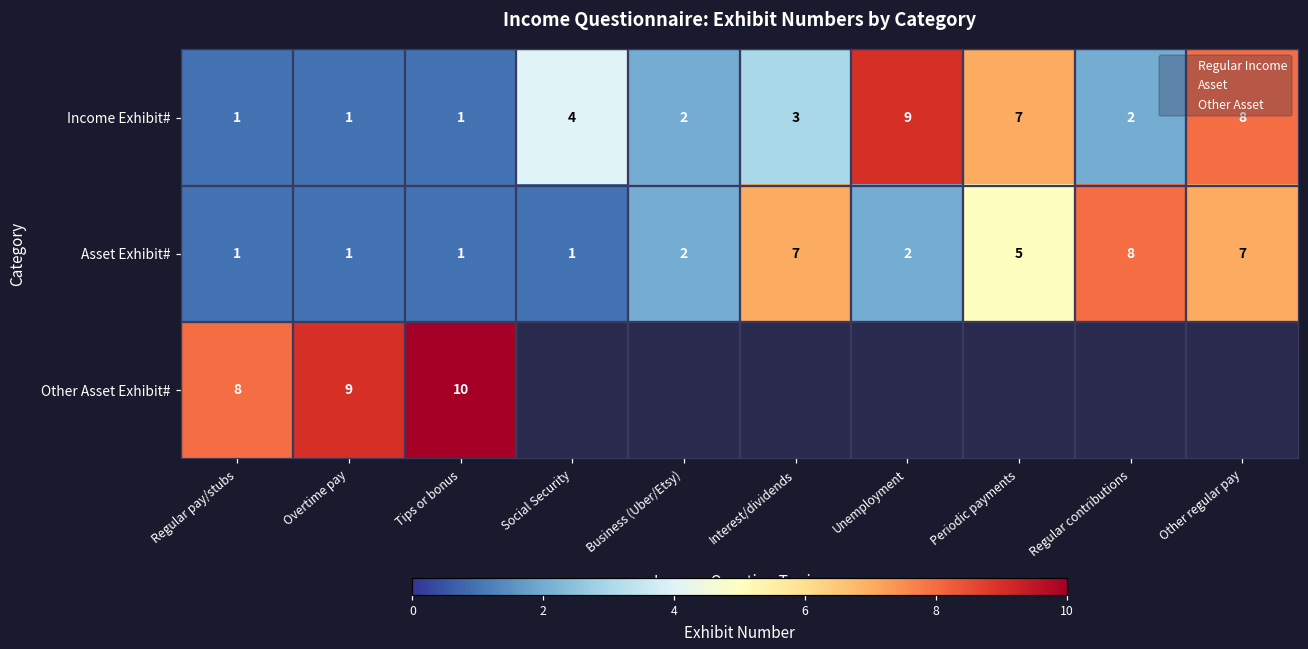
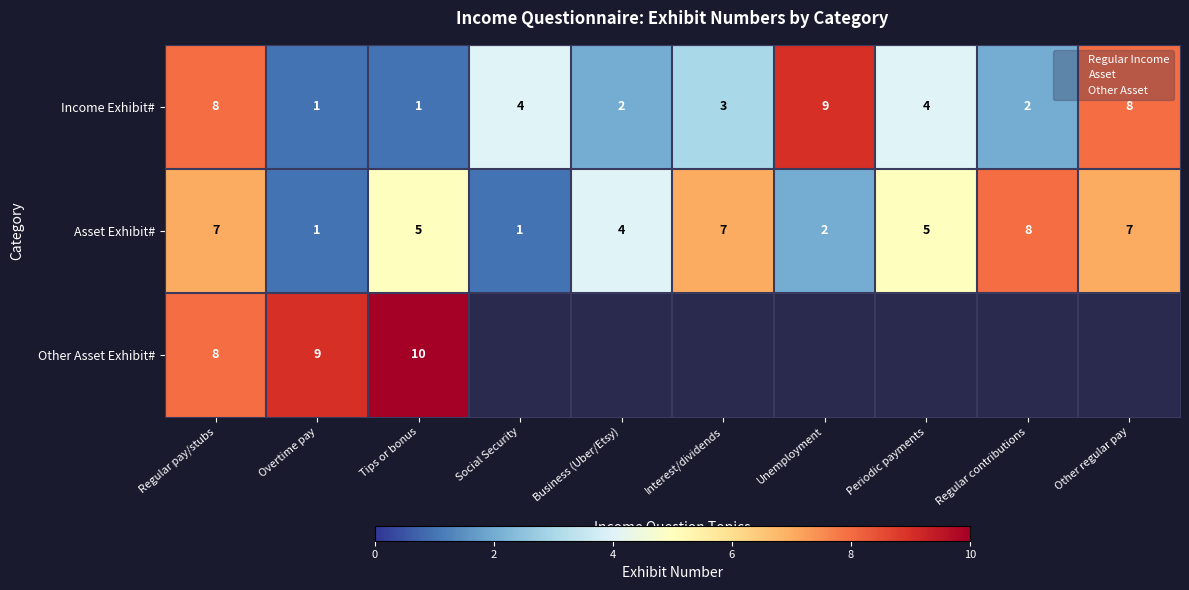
Income Exhibit#, Regular pay/stubs: 1 -> 8
Income Exhibit#, Periodic payments: 7 -> 4
Asset Exhibit#, Regular pay/stubs: 1 -> 7
Asset Exhibit#, Tips or bonus: 1 -> 5
Asset Exhibit#, Business (Uber/Etsy): 2 -> 4
